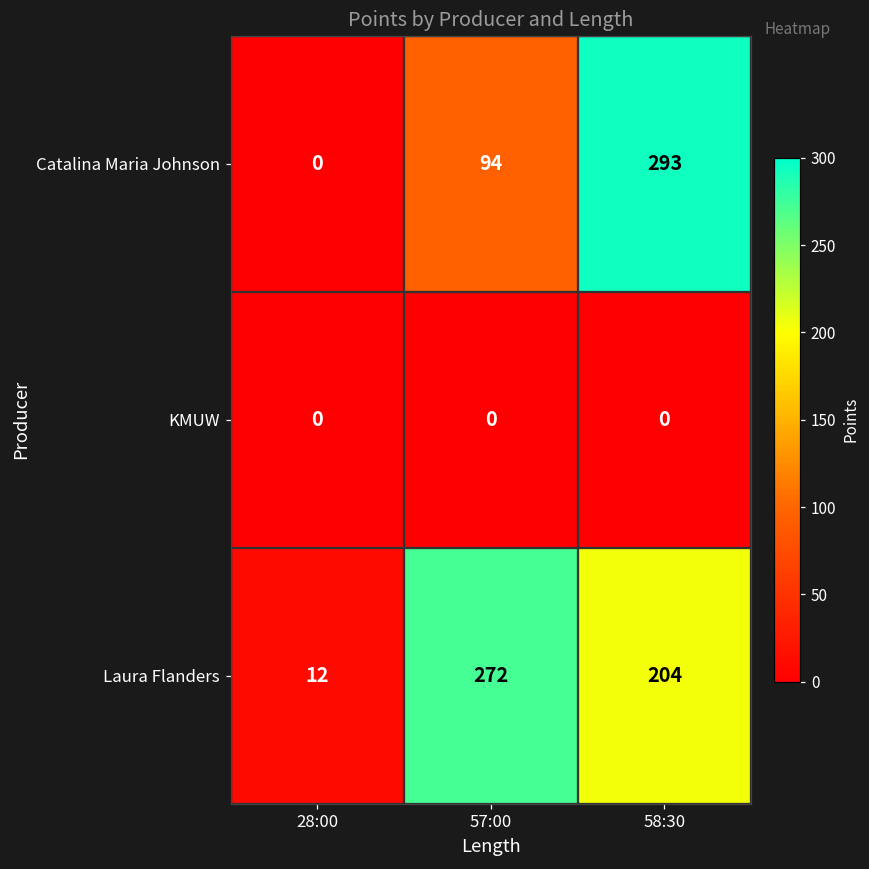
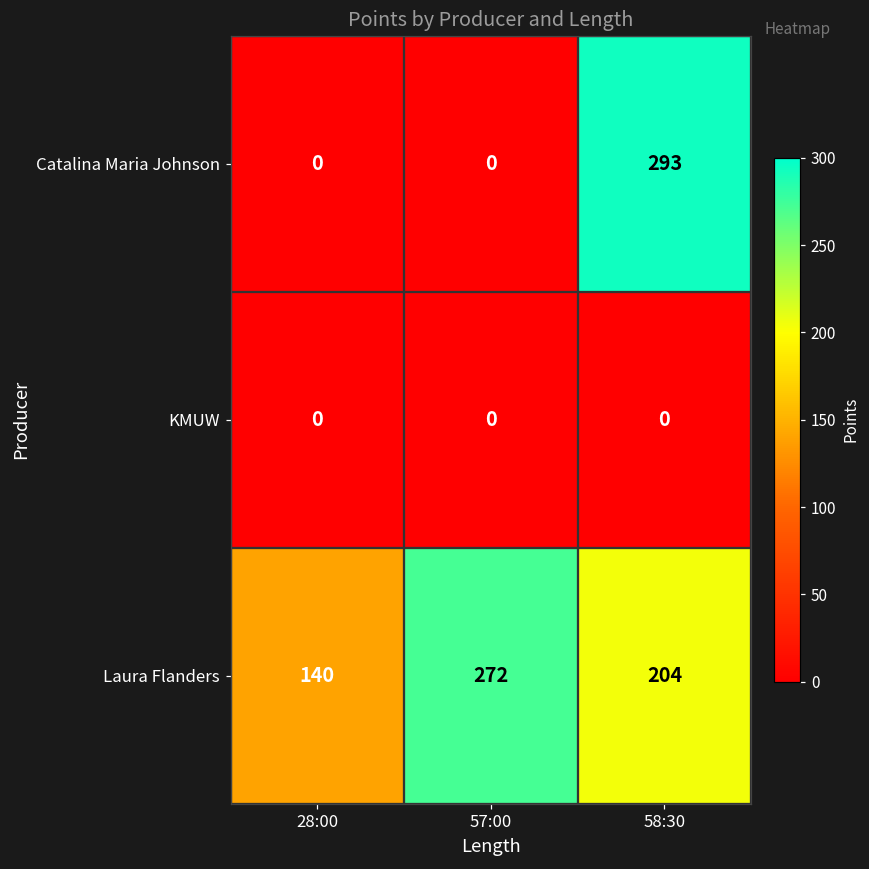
Catalina Maria Johnson, 57:00: 94 -> 0
Laura Flanders, 28:00: 12 -> 140
